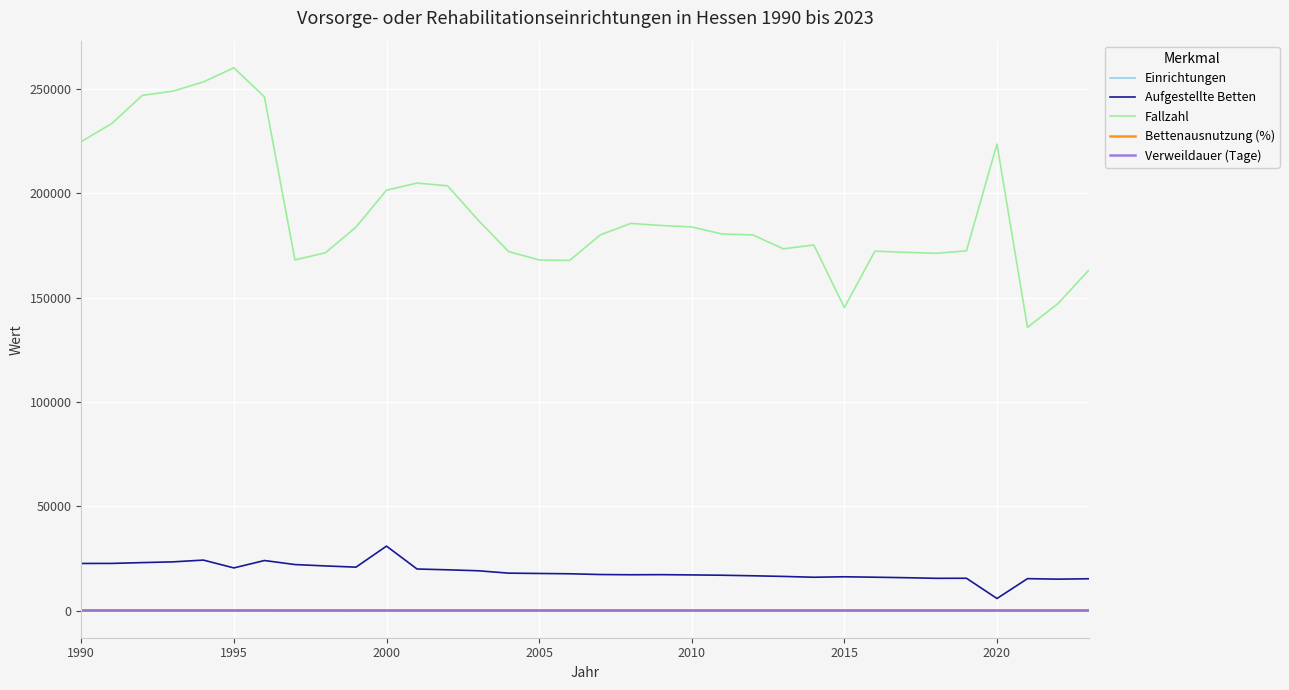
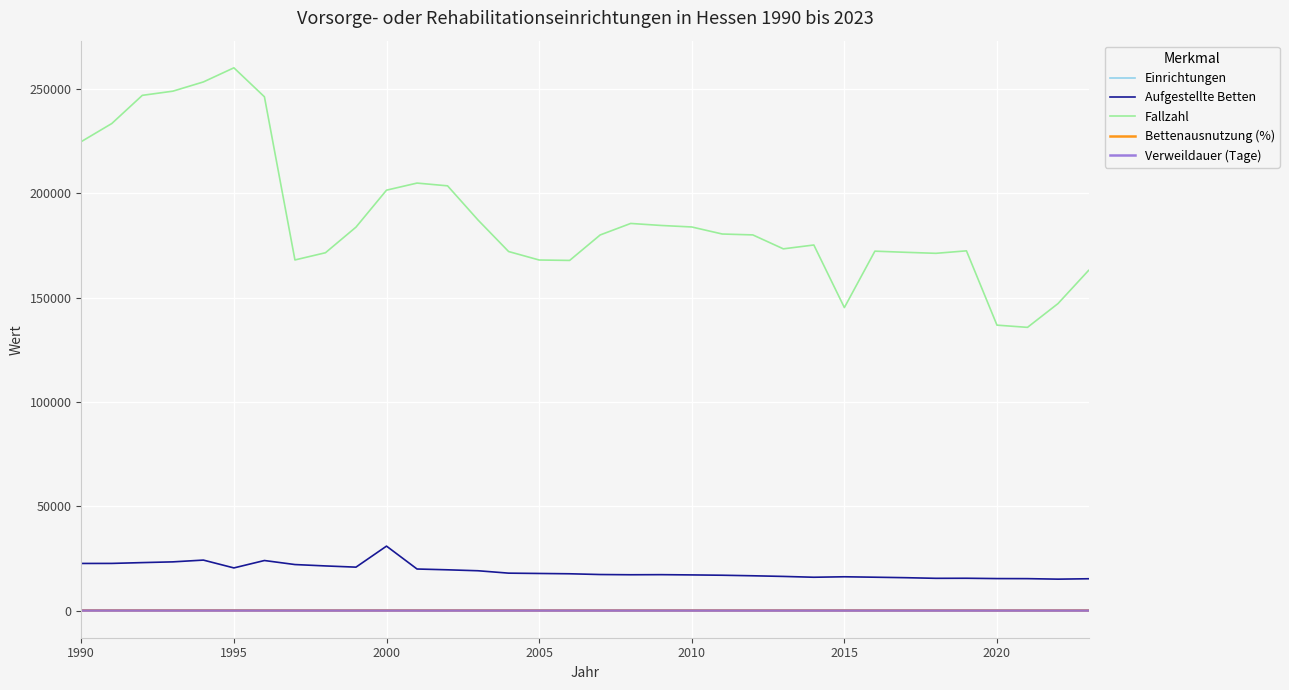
Aufgestellte Betten, 2020: 6000 -> 15000
Fallzahl, 2020: 224000 -> 137000
